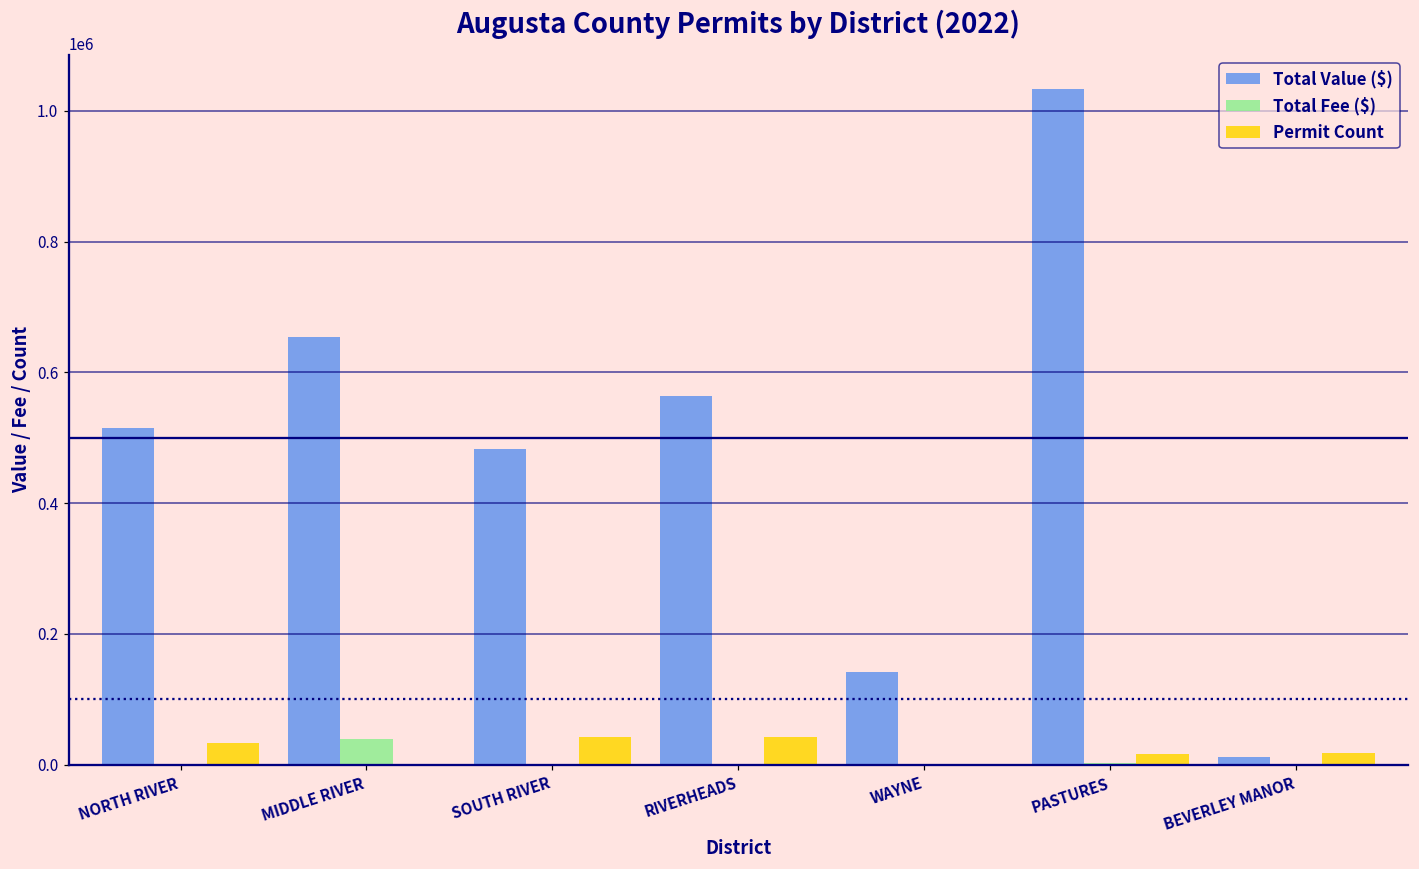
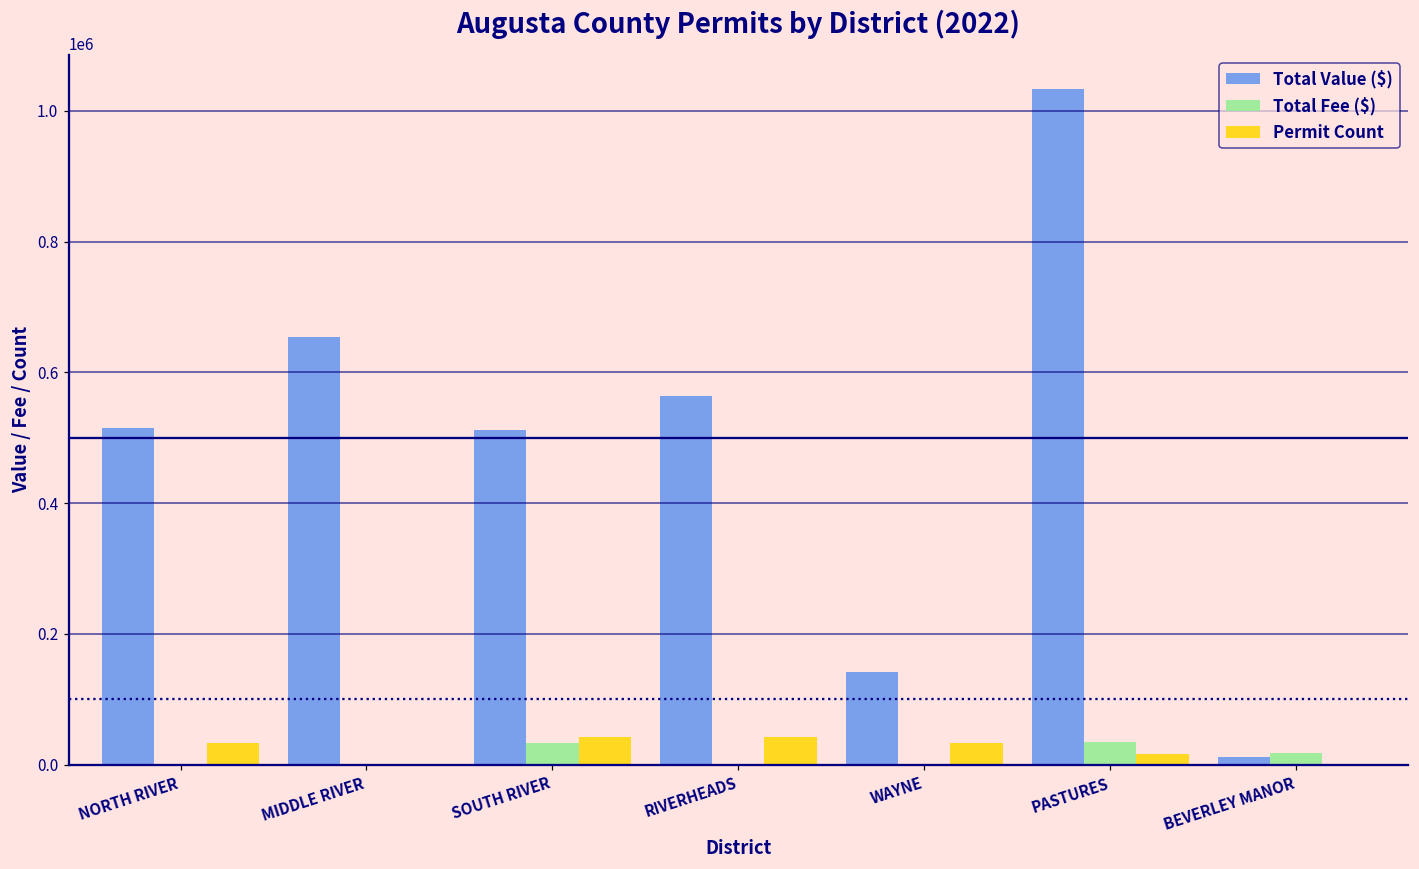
Total Fee ($), MIDDLE RIVER: 40000 -> 0
Total Value ($), SOUTH RIVER: 480000 -> 510000
Total Fee ($), SOUTH RIVER: 0 -> 30000
Permit Count, WAYNE: 0 -> 30000
Total Fee ($), PASTURES: 0 -> 30000
Total Fee ($), BEVERLEY MANOR: 0 -> 20000
Permit Count, BEVERLEY MANOR: 20000 -> 0
